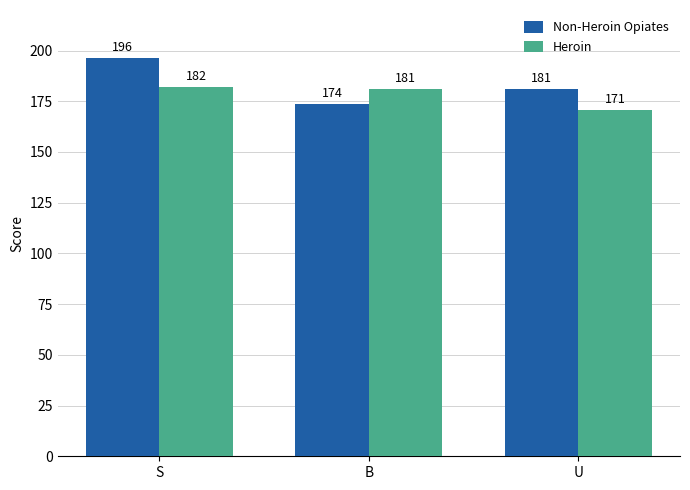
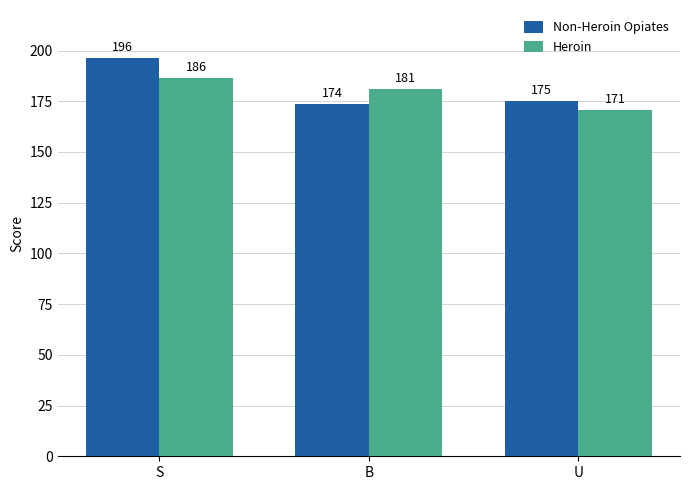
Heroin, S: 182 -> 186
Non-Heroin Opiates, U: 181 -> 175
